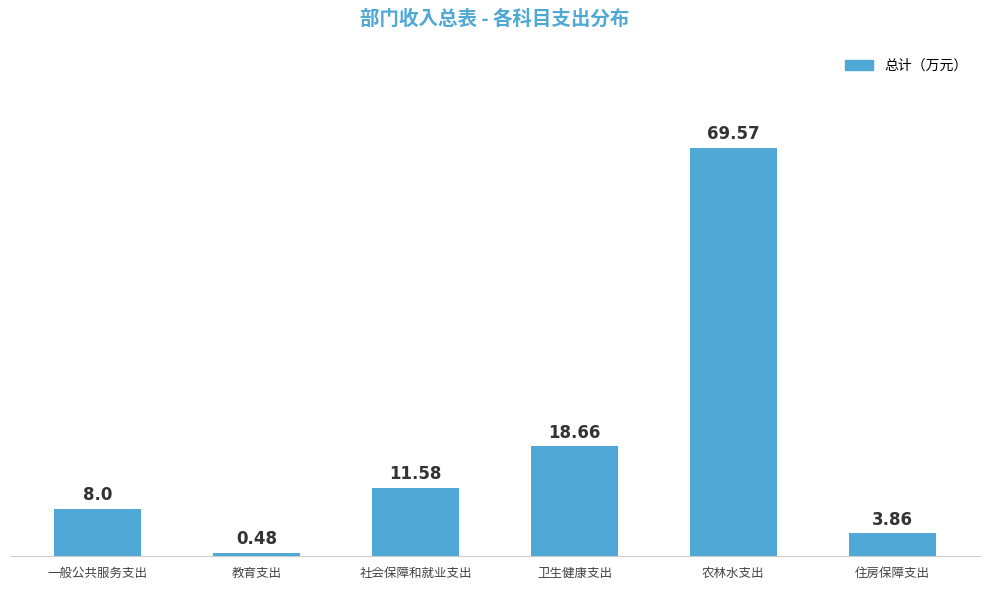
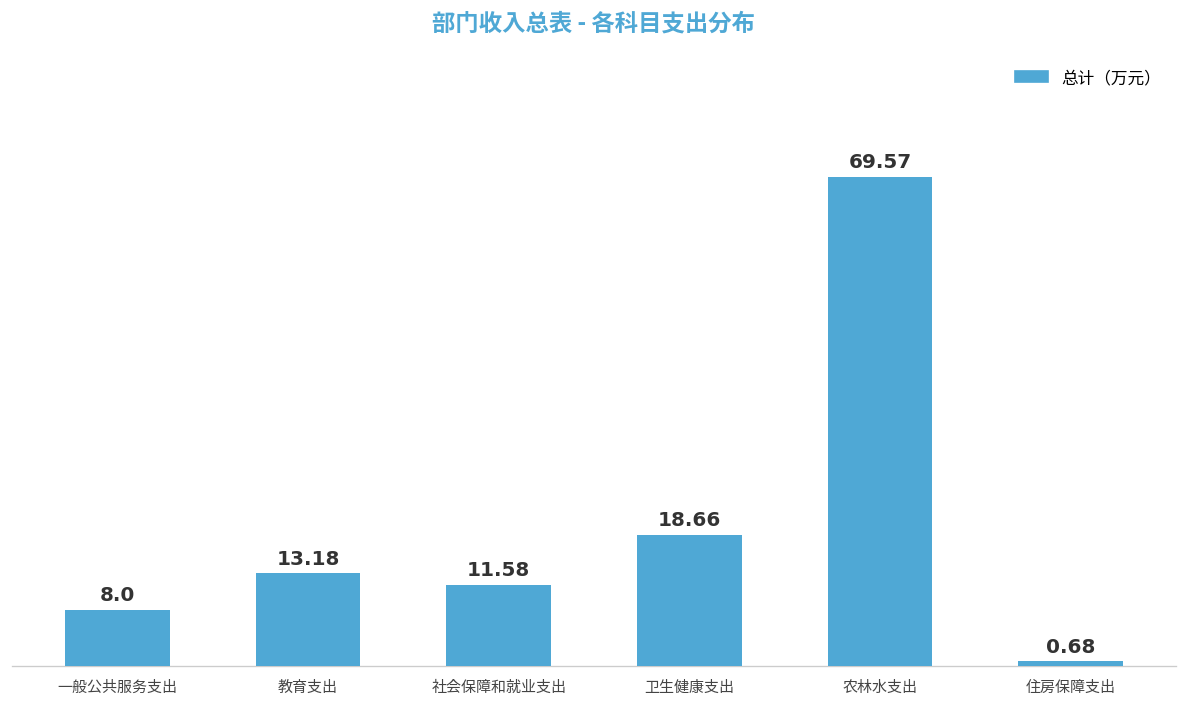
教育支出: 0.48 -> 13.18
住房保障支出: 3.86 -> 0.68
